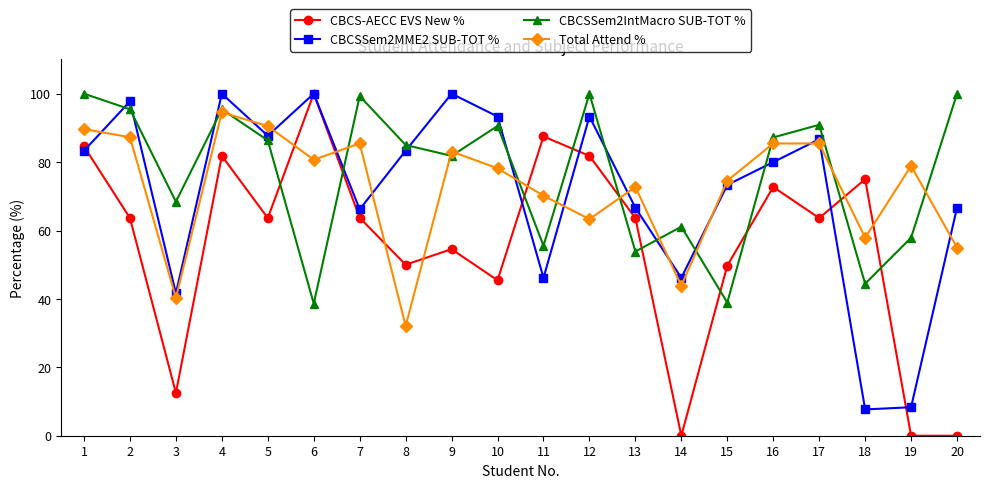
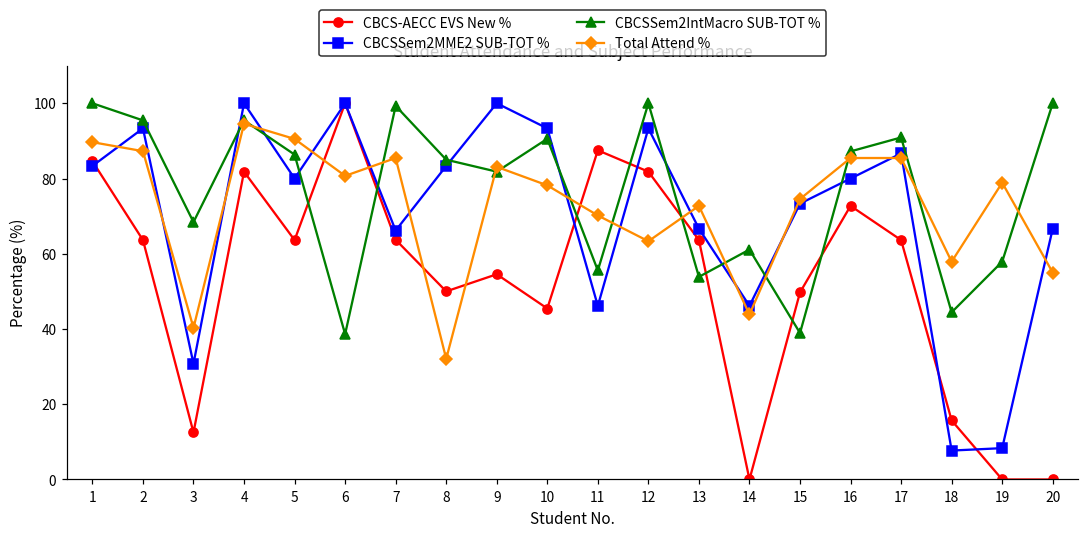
CBCSSem2MME2 SUB-TOT %, 2: 98 -> 93
CBCSSem2MME2 SUB-TOT %, 3: 42 -> 31
CBCSSem2MME2 SUB-TOT %, 5: 88 -> 80
CBCS-AECC EVS New %, 18: 75 -> 16
